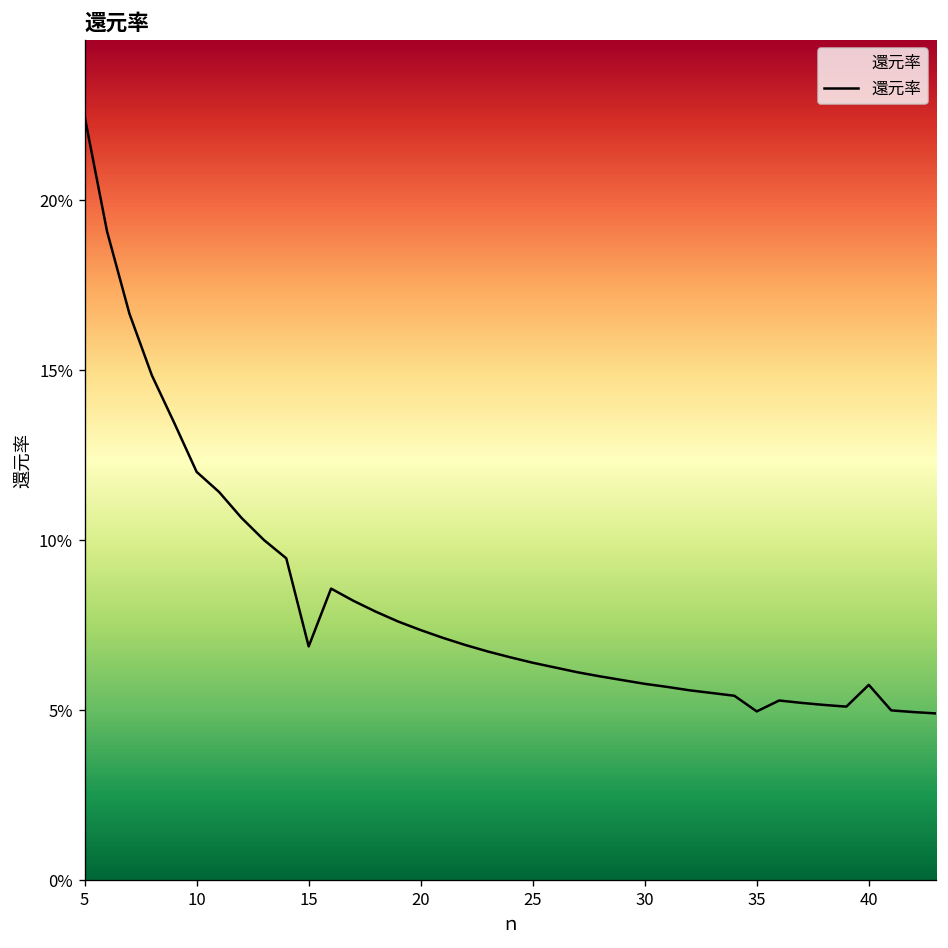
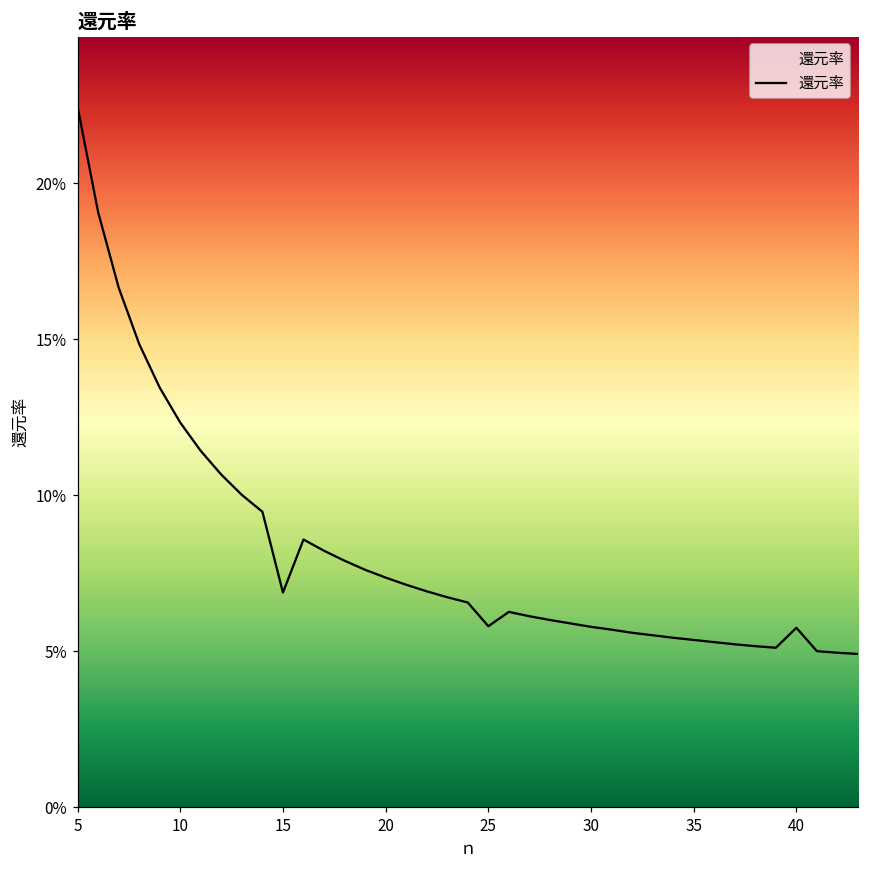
10: 12.0% -> 12.3%
25: 6.4% -> 5.8%
35: 5.0% -> 5.4%
